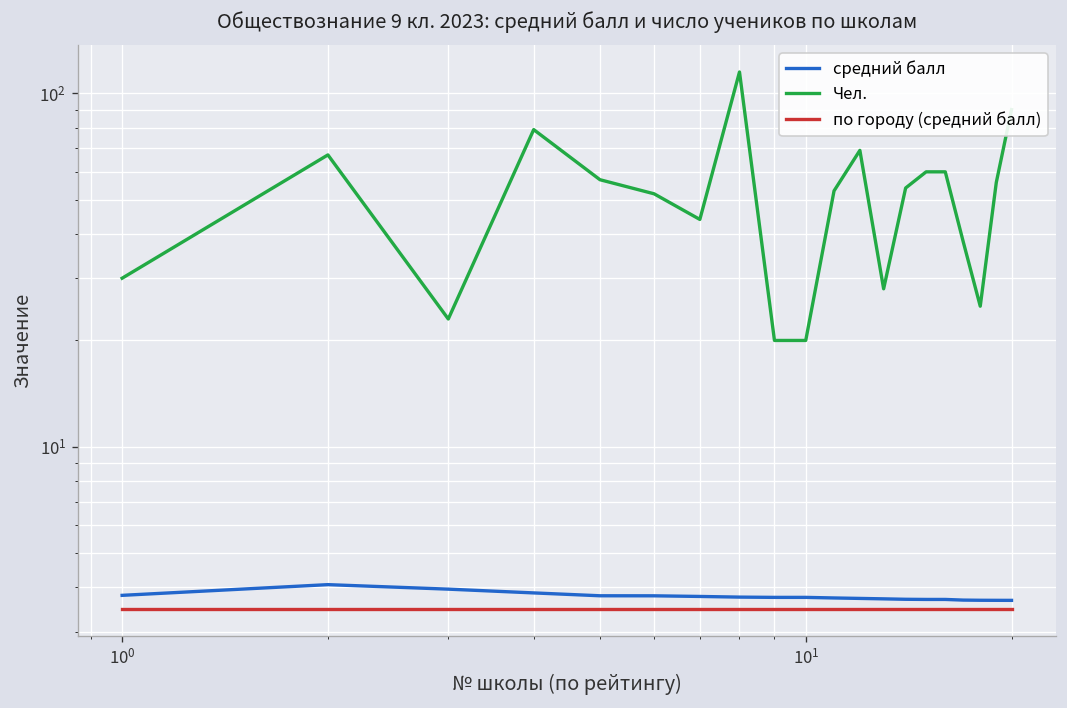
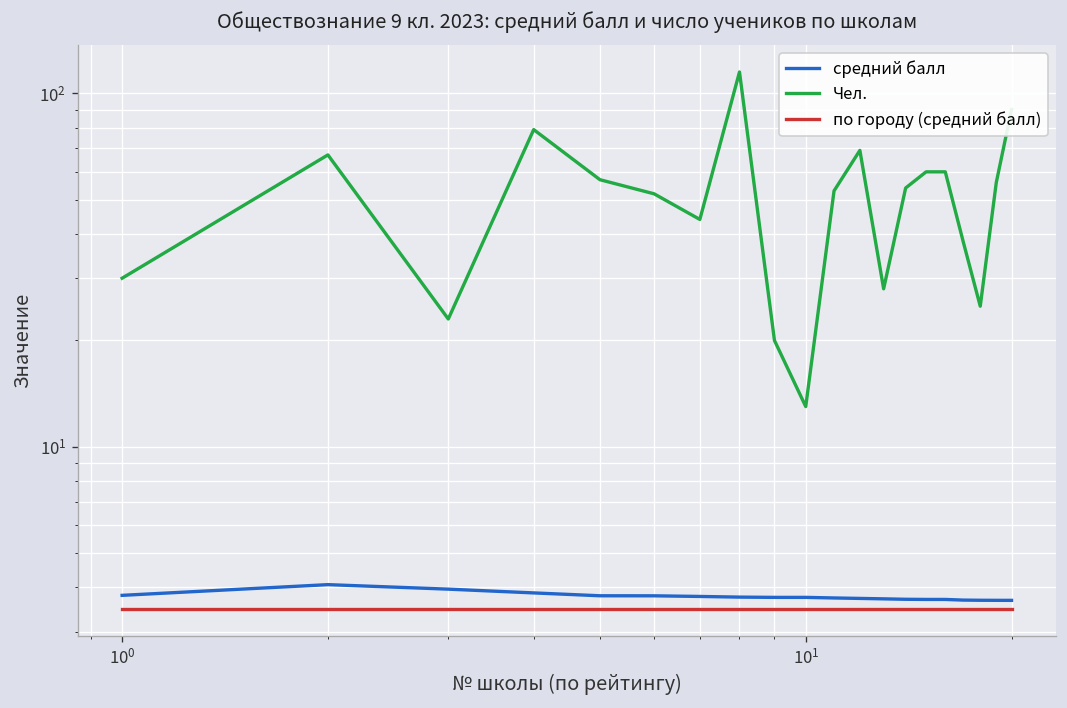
Чел., 10^1: 20 -> 13
